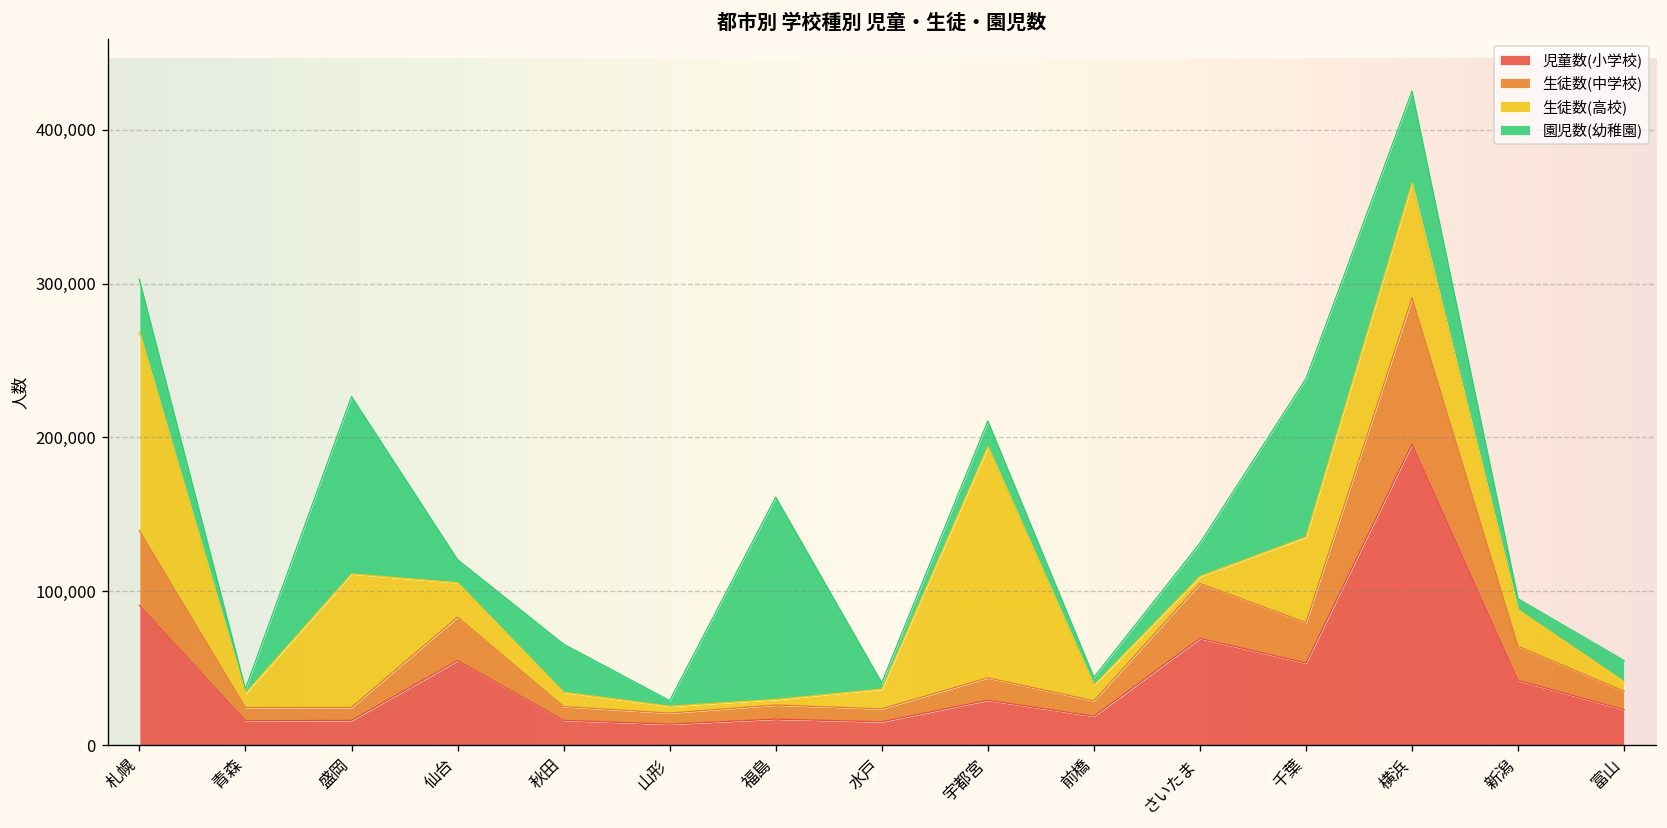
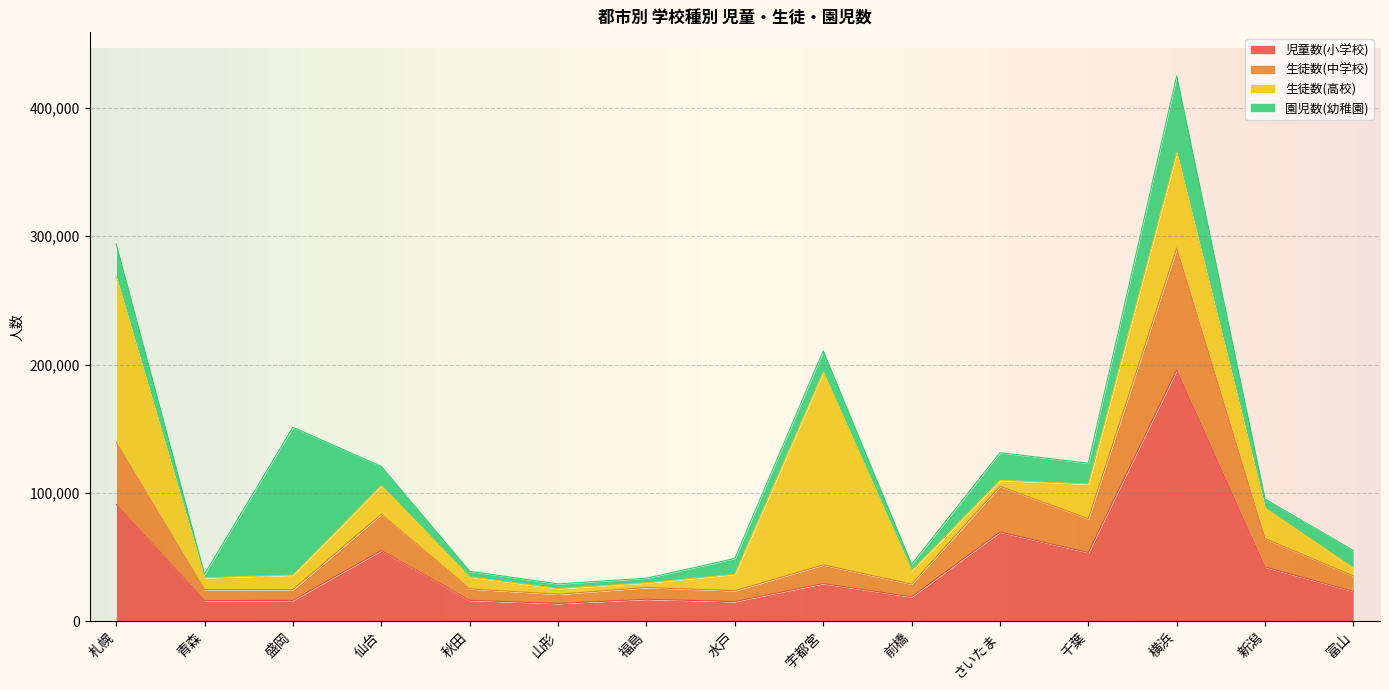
園児数(幼稚園), 札幌: 34,000 -> 26,000
生徒数(高校), 盛岡: 87,000 -> 11,000
園児数(幼稚園), 秋田: 31,000 -> 4,000
園児数(幼稚園), 福島: 131,000 -> 4,000
園児数(幼稚園), 水戸: 4,000 -> 12,000
生徒数(高校), 千葉: 56,000 -> 27,000
園児数(幼稚園), 千葉: 103,000 -> 16,000
